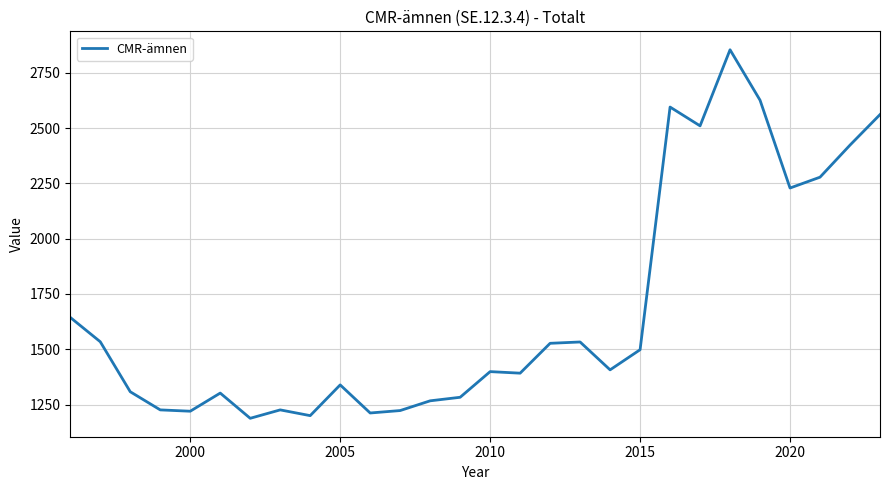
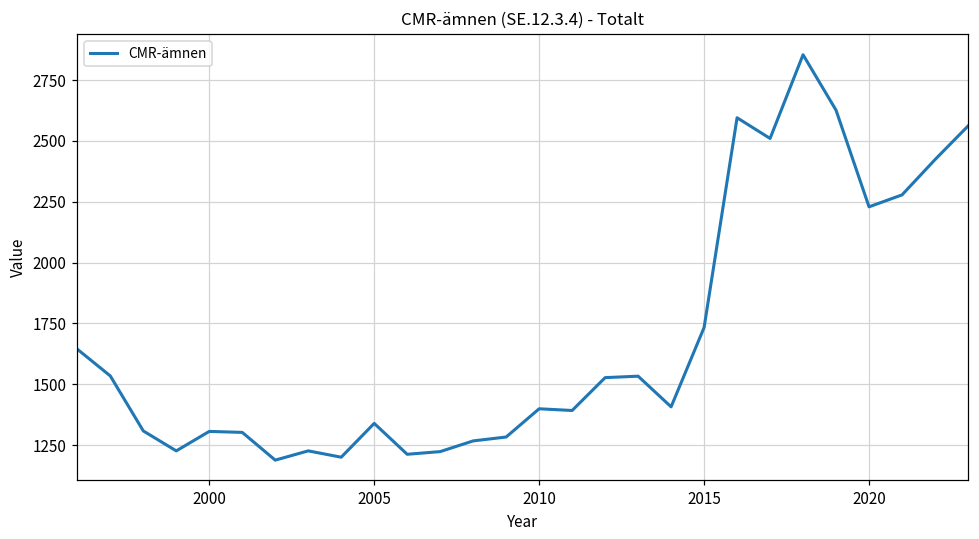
2000: 1220 -> 1310
2015: 1500 -> 1730
